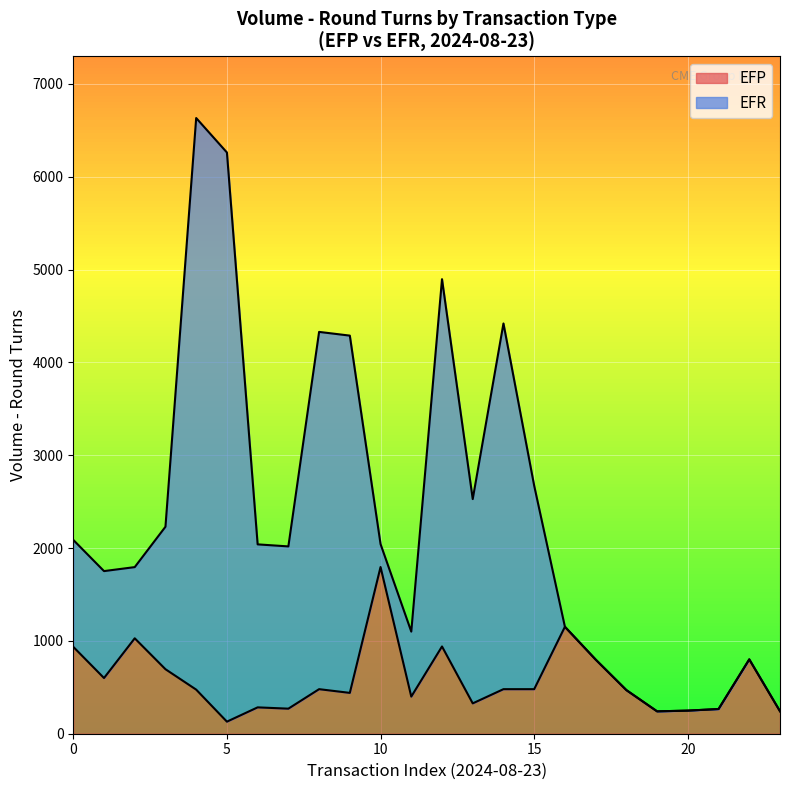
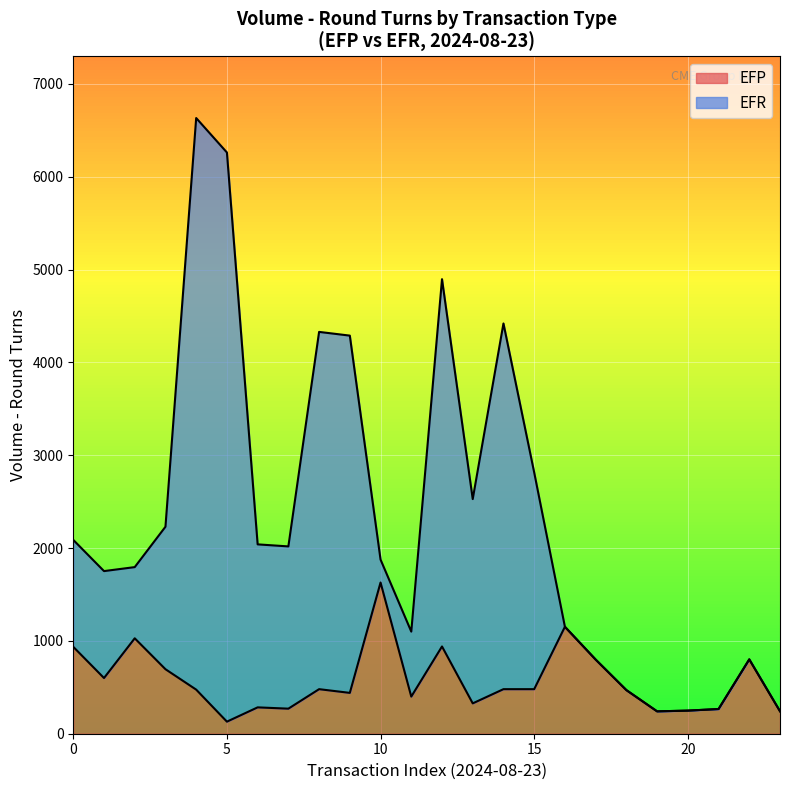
EFP, 10: 1800 -> 1600
EFR, 15: 2200 -> 2300
